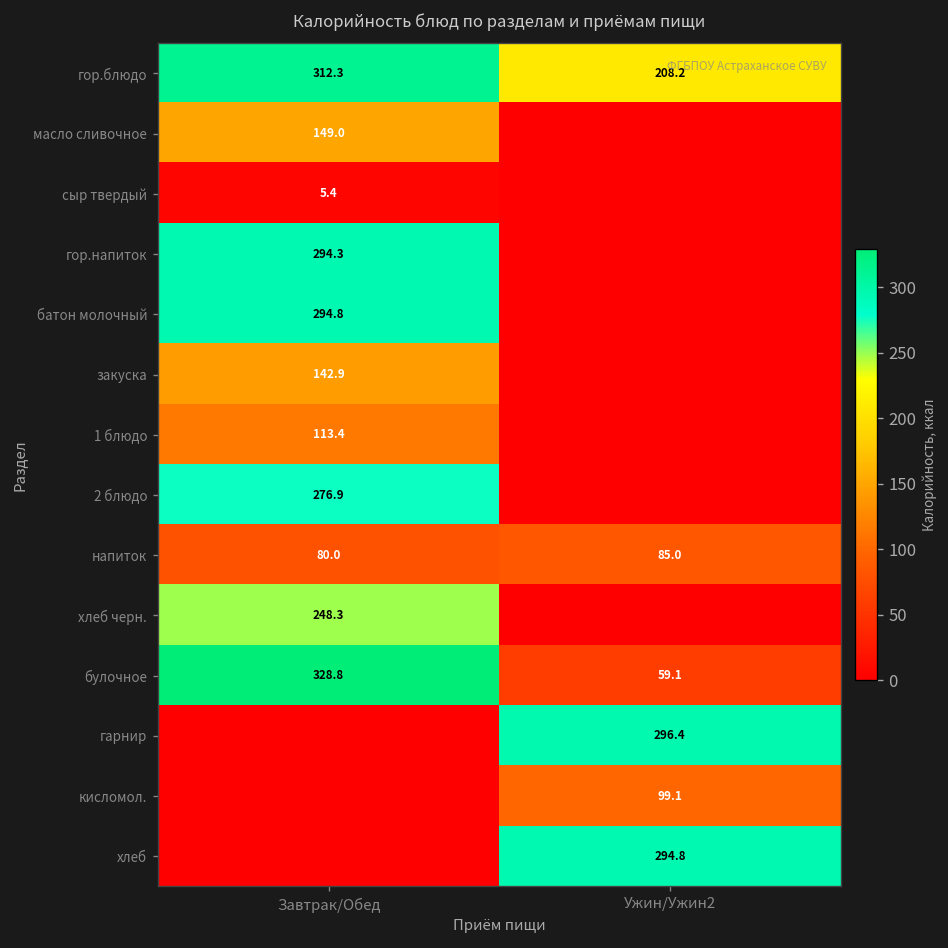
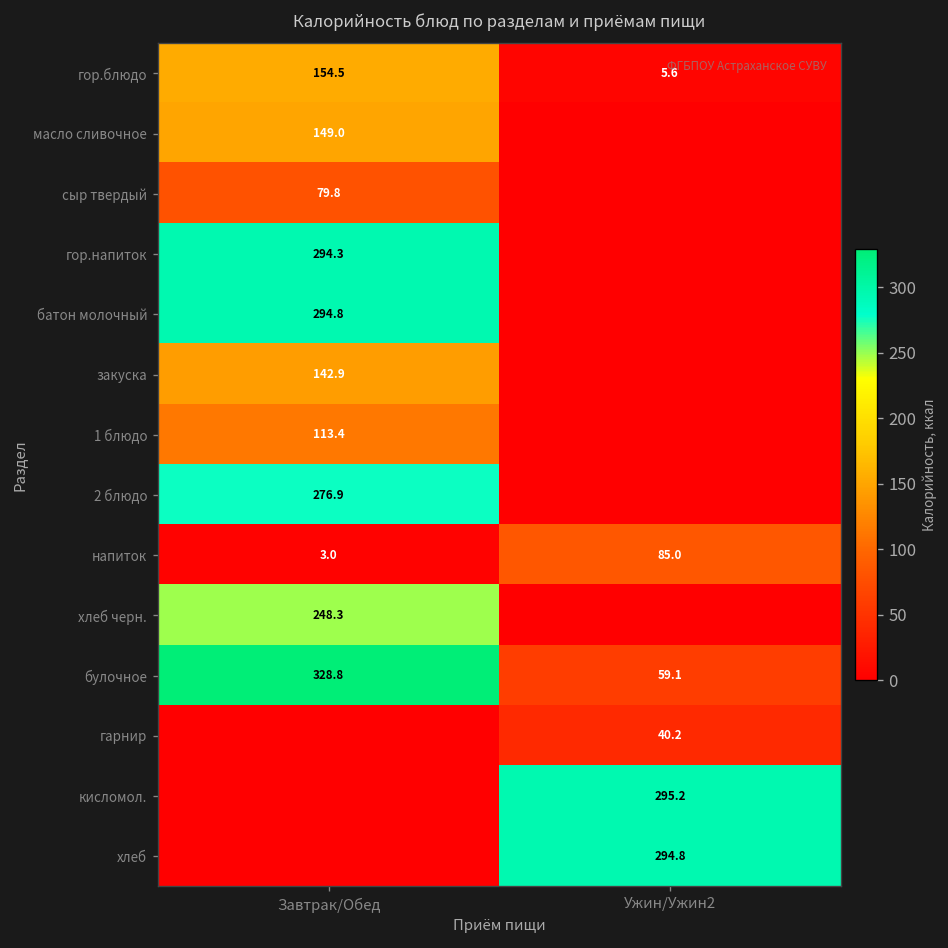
гор.блюдо, Завтрак/Обед: 312.3 -> 154.5
гор.блюдо, Ужин/Ужин2: 208.2 -> 5.6
сыр твердый, Завтрак/Обед: 5.4 -> 79.8
напиток, Завтрак/Обед: 80.0 -> 3.0
гарнир, Ужин/Ужин2: 296.4 -> 40.2
кисломол., Ужин/Ужин2: 99.1 -> 295.2
